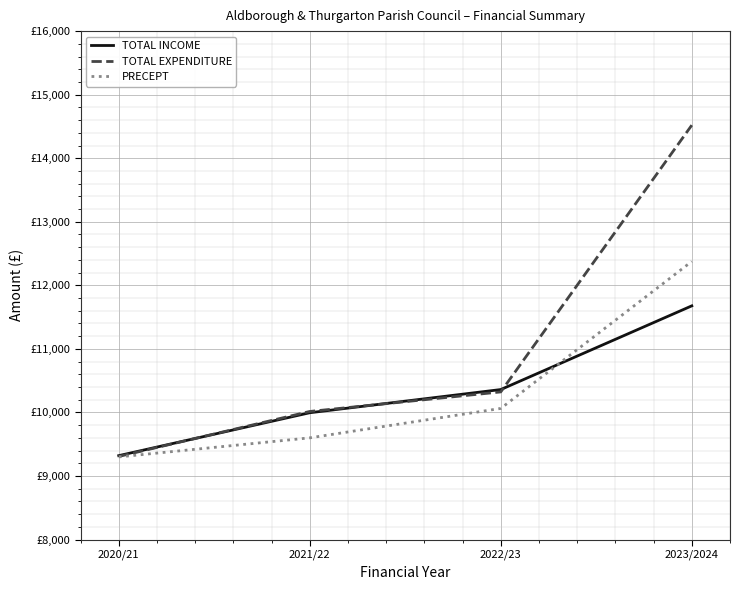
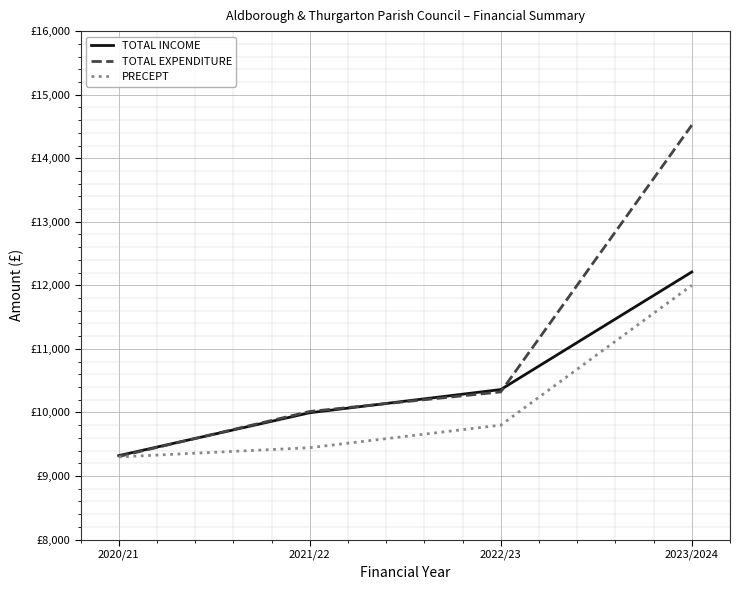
PRECEPT, 2021/22: £9,600 -> £9,400
PRECEPT, 2022/23: £10,100 -> £9,800
TOTAL INCOME, 2023/2024: £11,700 -> £12,200
PRECEPT, 2023/2024: £12,400 -> £12,000
